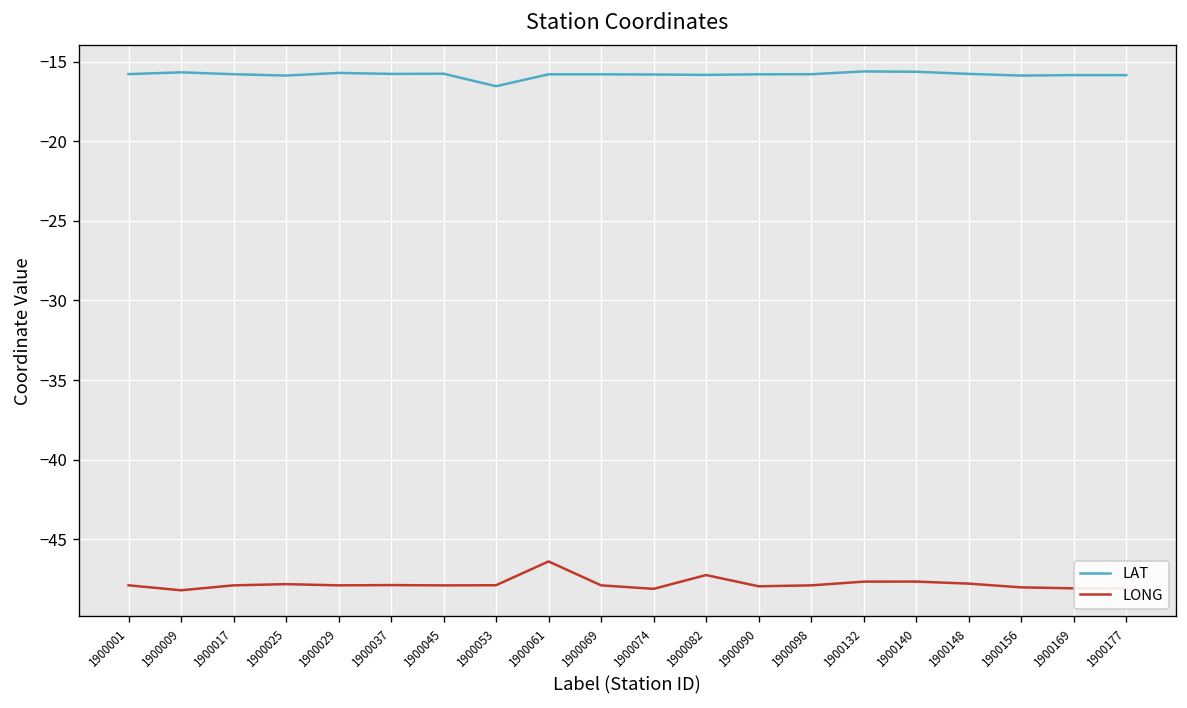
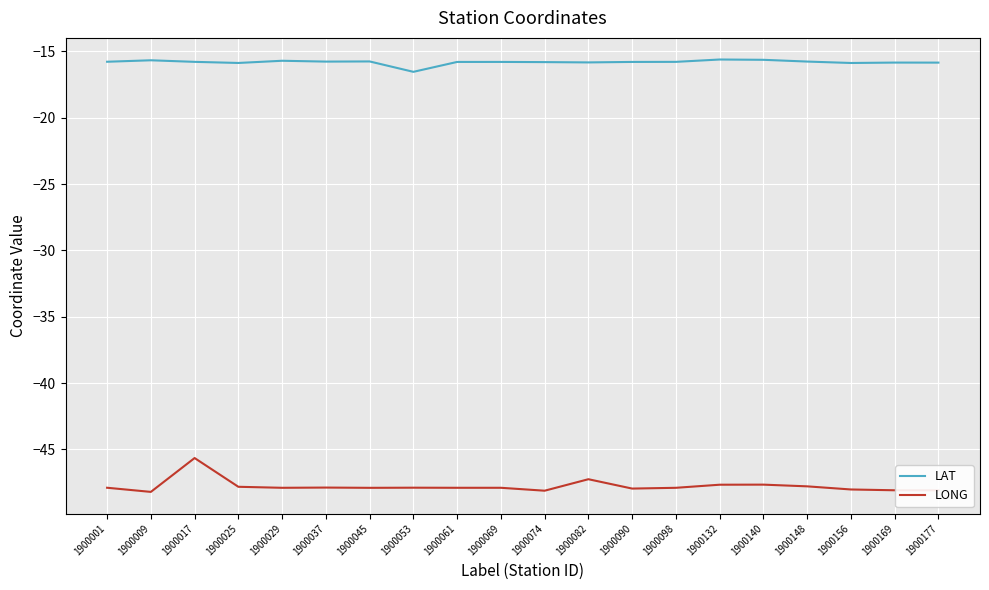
LONG, 1900017: -47.9 -> -45.6
LONG, 1900061: -46.4 -> -47.9
